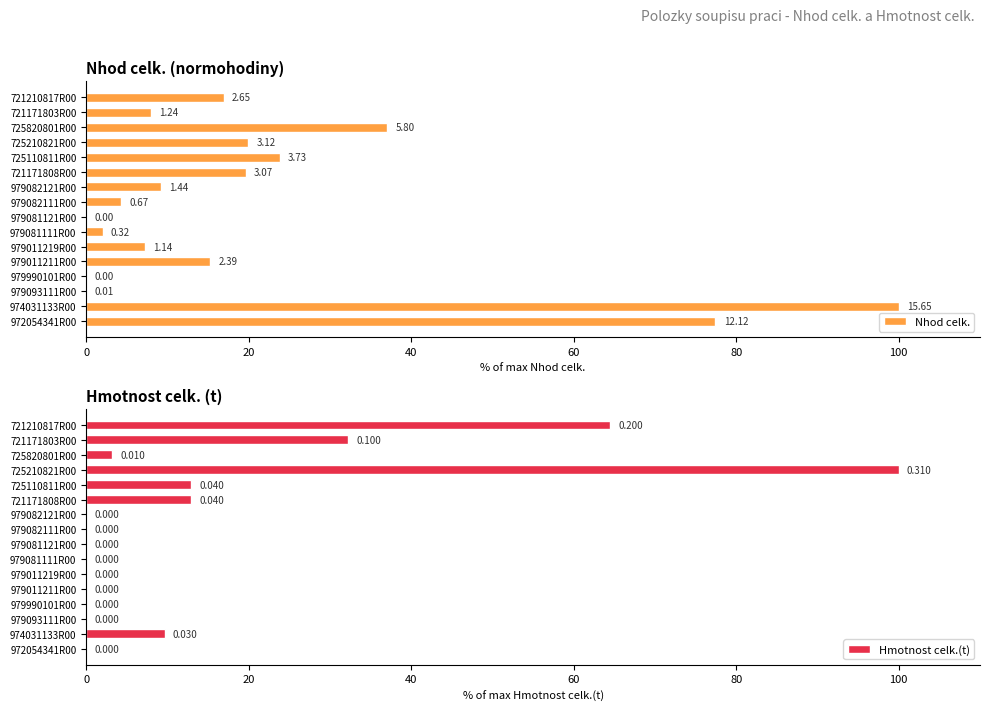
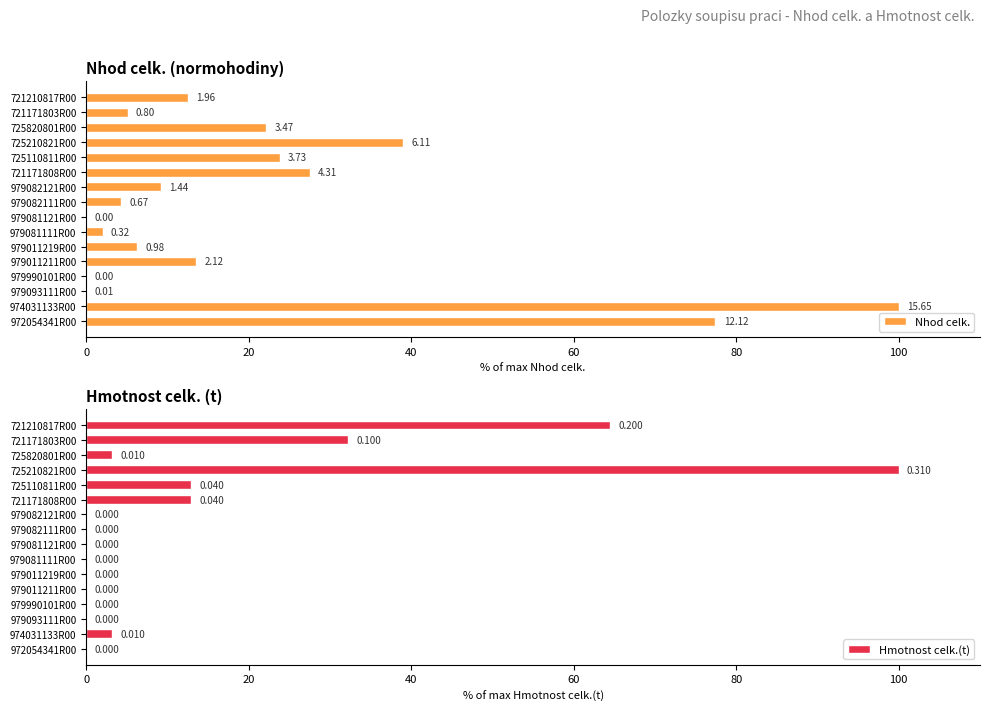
Nhod celk. (normohodiny), 721210817R00: 2.65 -> 1.96
Nhod celk. (normohodiny), 721171803R00: 1.24 -> 0.80
Nhod celk. (normohodiny), 725820801R00: 5.80 -> 3.47
Nhod celk. (normohodiny), 725210821R00: 3.12 -> 6.11
Nhod celk. (normohodiny), 721171808R00: 3.07 -> 4.31
Nhod celk. (normohodiny), 979011219R00: 1.14 -> 0.98
Nhod celk. (normohodiny), 979011211R00: 2.39 -> 2.12
Hmotnost celk. (t), 974031133R00: 0.030 -> 0.010
